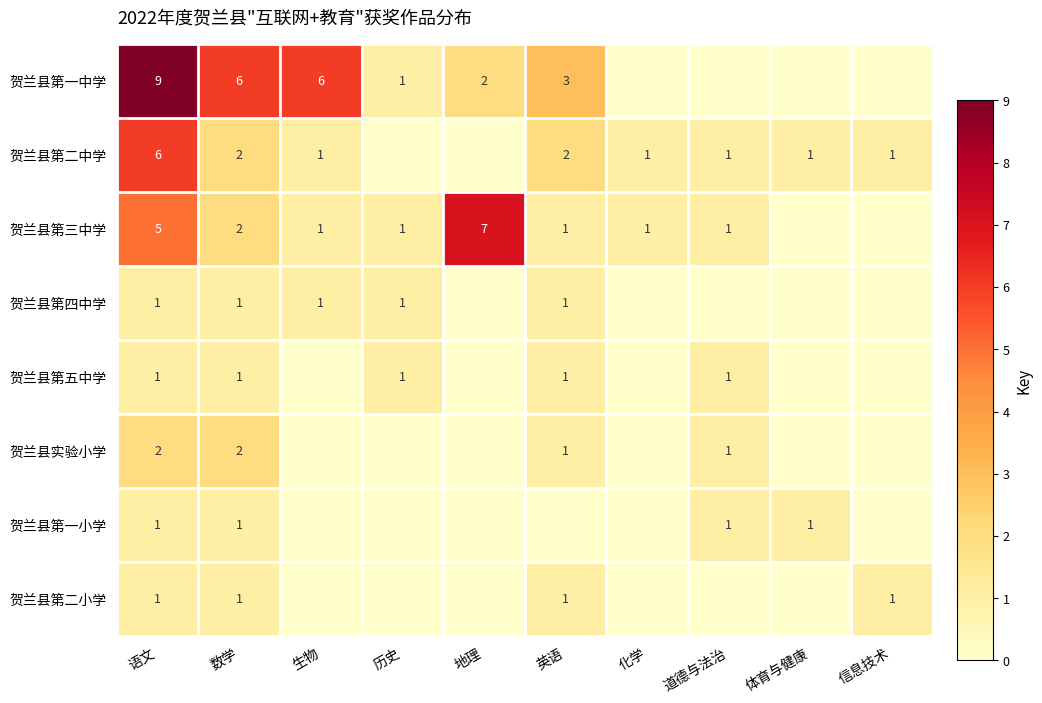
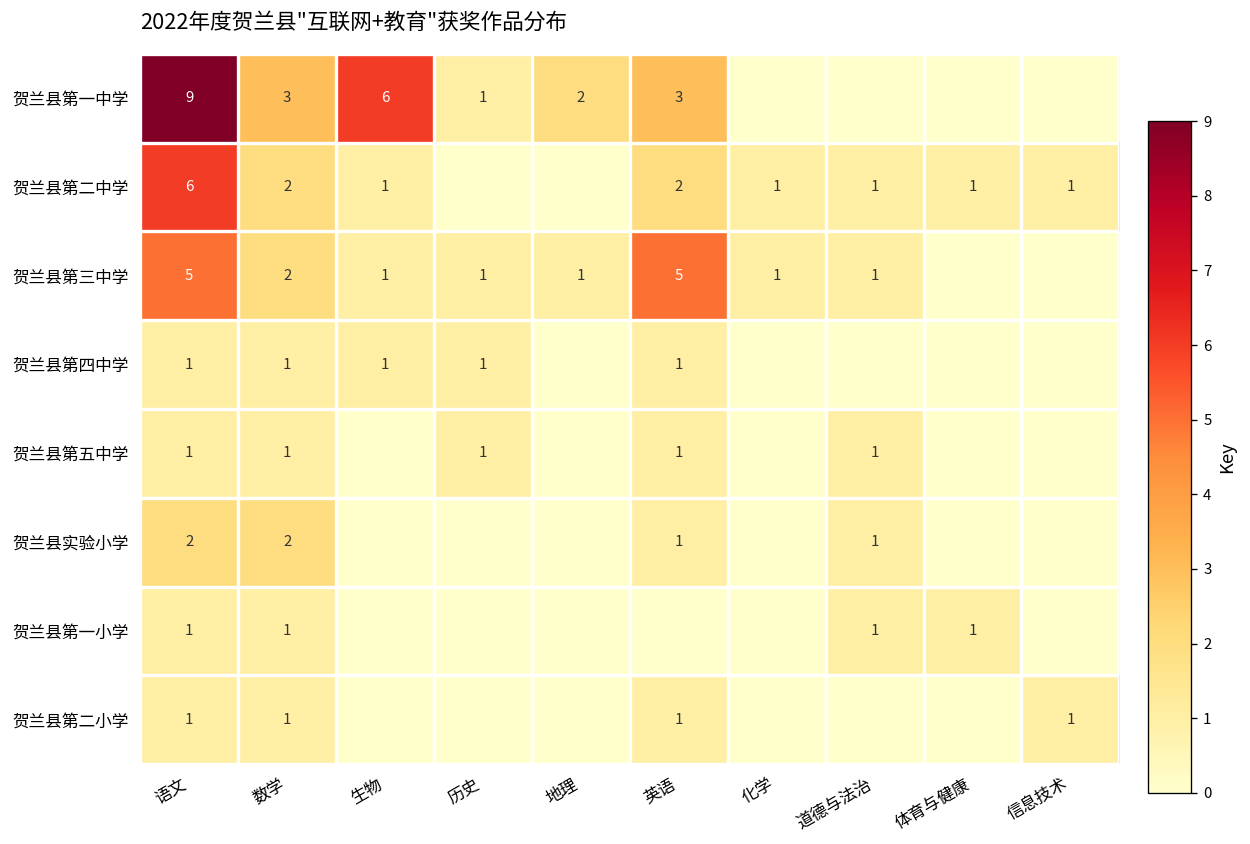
贺兰县第一中学, 数学: 6 -> 3
贺兰县第三中学, 地理: 7 -> 1
贺兰县第三中学, 英语: 1 -> 5
